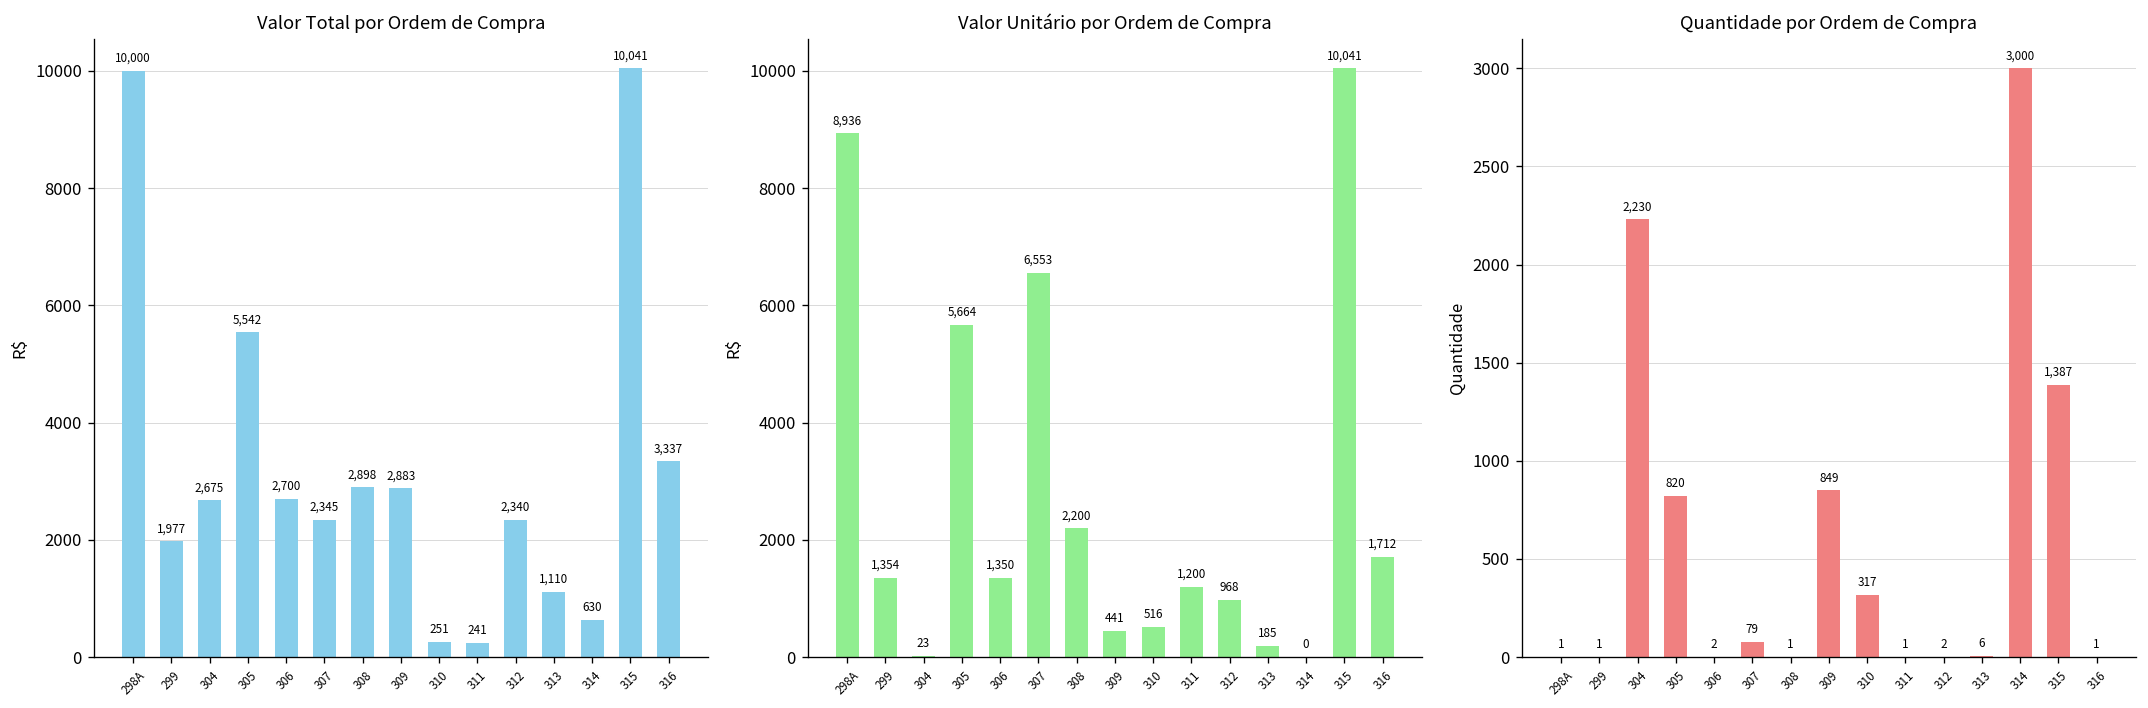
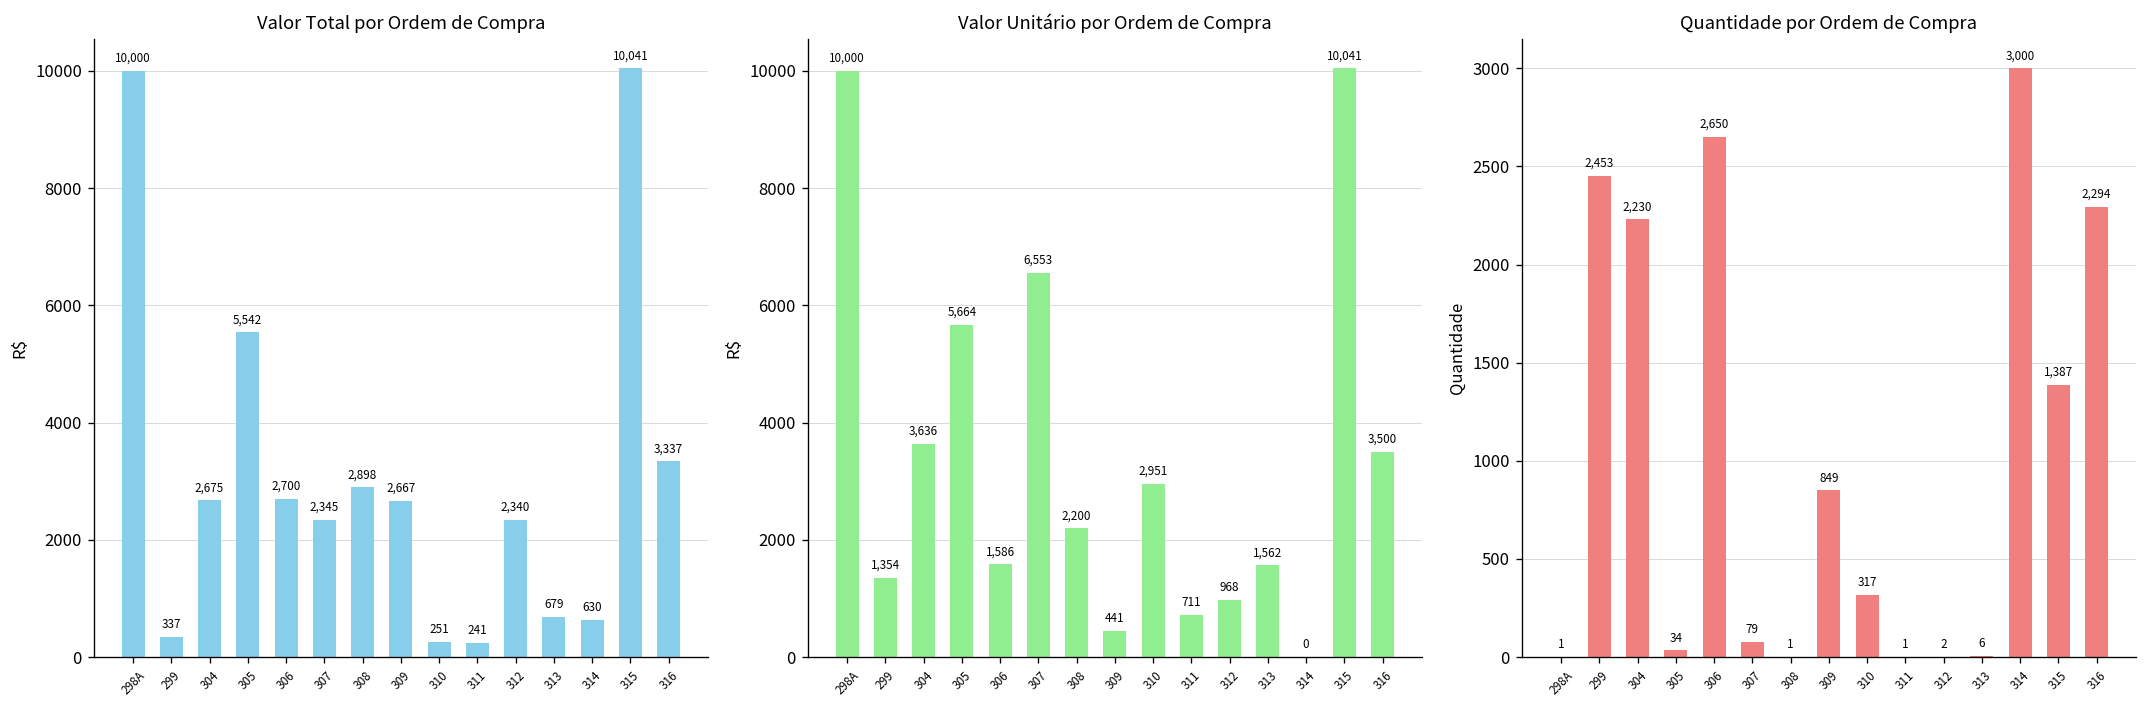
Valor Total por Ordem de Compra, 299: 1,977 -> 337
Valor Total por Ordem de Compra, 309: 2,883 -> 2,667
Valor Total por Ordem de Compra, 313: 1,110 -> 679
Valor Unitário por Ordem de Compra, 298A: 8,936 -> 10,000
Valor Unitário por Ordem de Compra, 304: 23 -> 3,636
Valor Unitário por Ordem de Compra, 306: 1,350 -> 1,586
Valor Unitário por Ordem de Compra, 310: 516 -> 2,951
Valor Unitário por Ordem de Compra, 311: 1,200 -> 711
Valor Unitário por Ordem de Compra, 313: 185 -> 1,562
Valor Unitário por Ordem de Compra, 316: 1,712 -> 3,500
Quantidade por Ordem de Compra, 299: 1 -> 2,453
Quantidade por Ordem de Compra, 305: 820 -> 34
Quantidade por Ordem de Compra, 306: 2 -> 2,650
Quantidade por Ordem de Compra, 316: 1 -> 2,294
